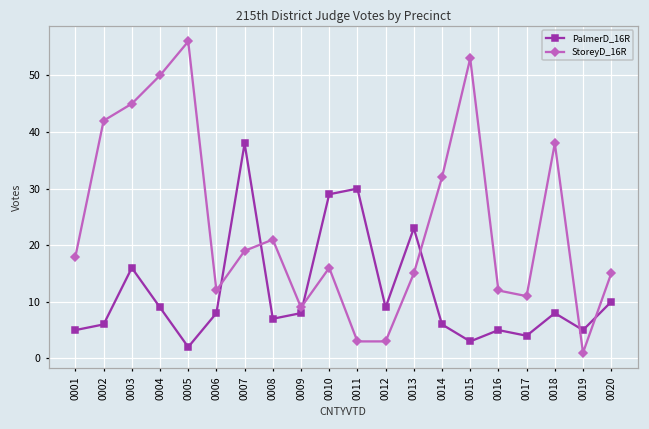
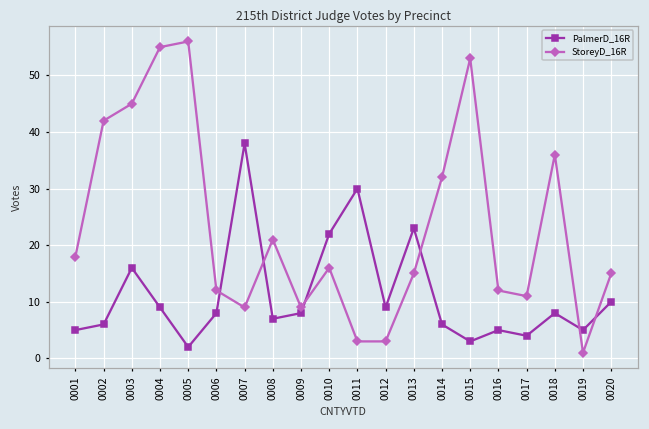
StoreyD_16R, 0004: 50 -> 55
StoreyD_16R, 0007: 19 -> 9
PalmerD_16R, 0010: 29 -> 22
StoreyD_16R, 0018: 38 -> 36
